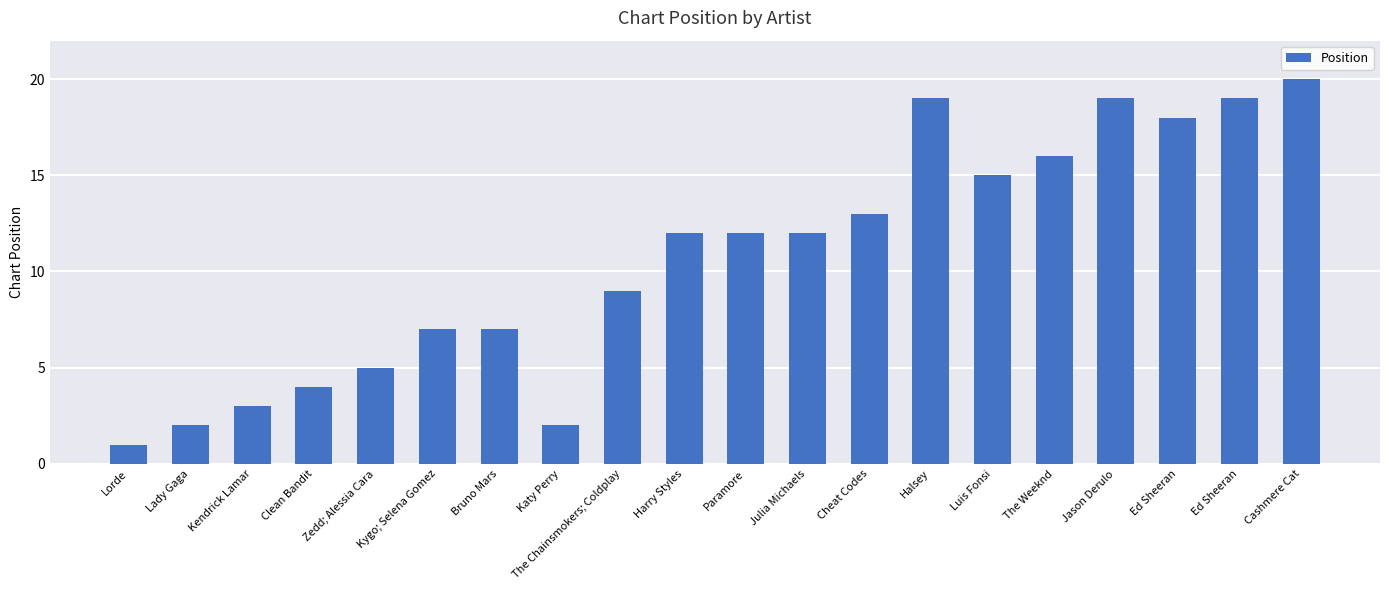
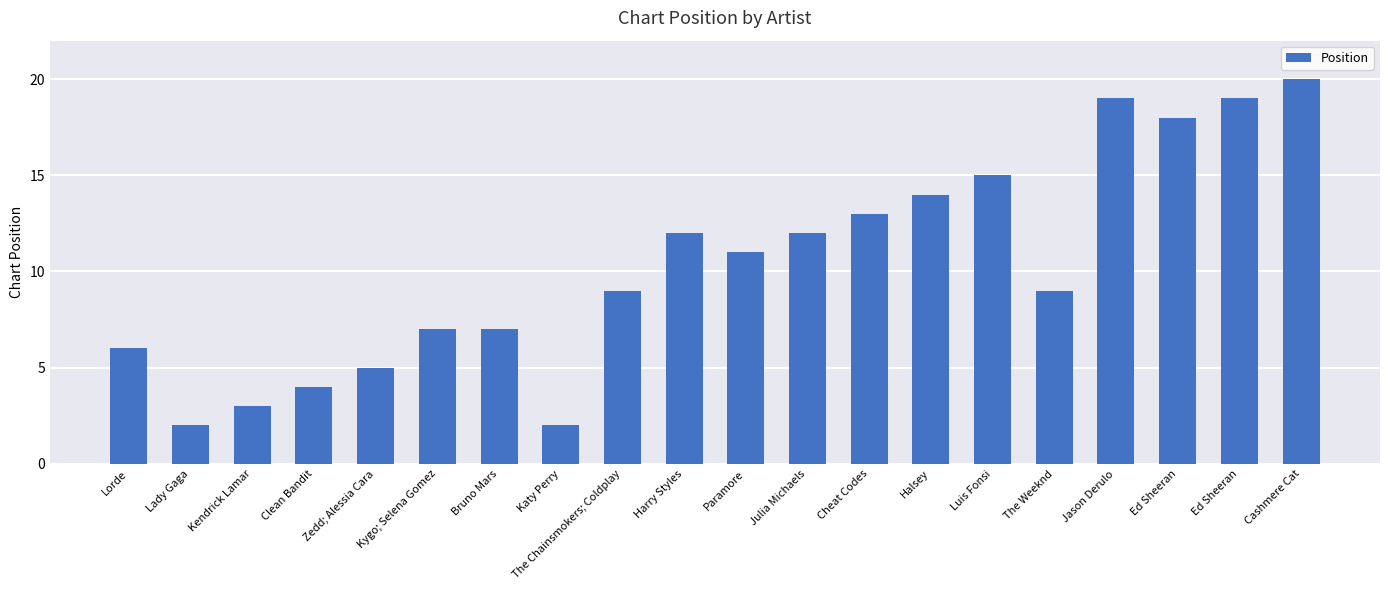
Lorde: 1 -> 6
Paramore: 12 -> 11
Halsey: 19 -> 14
The Weeknd: 16 -> 9
